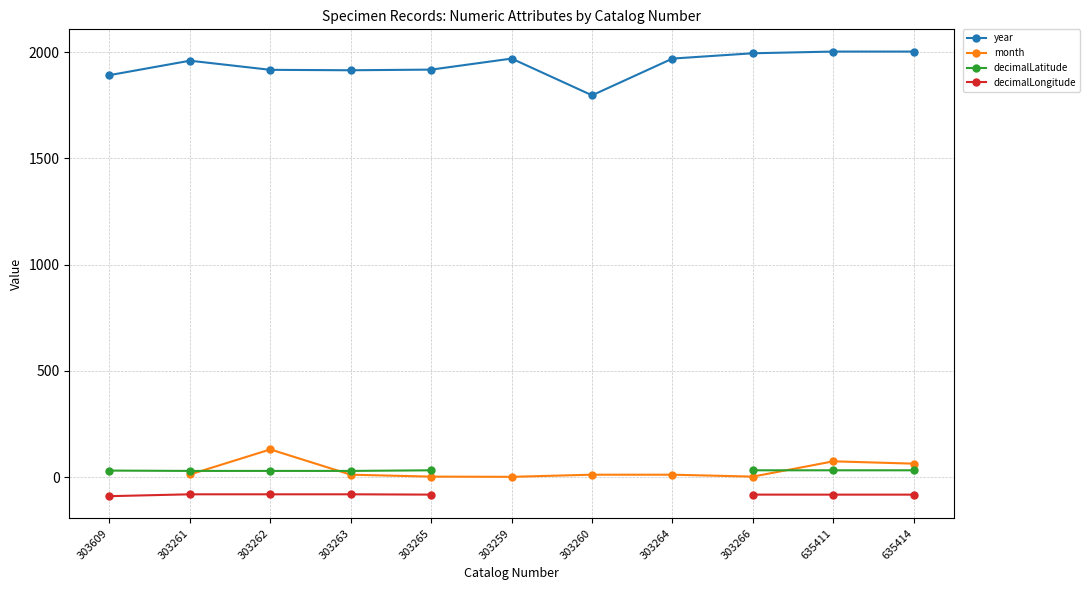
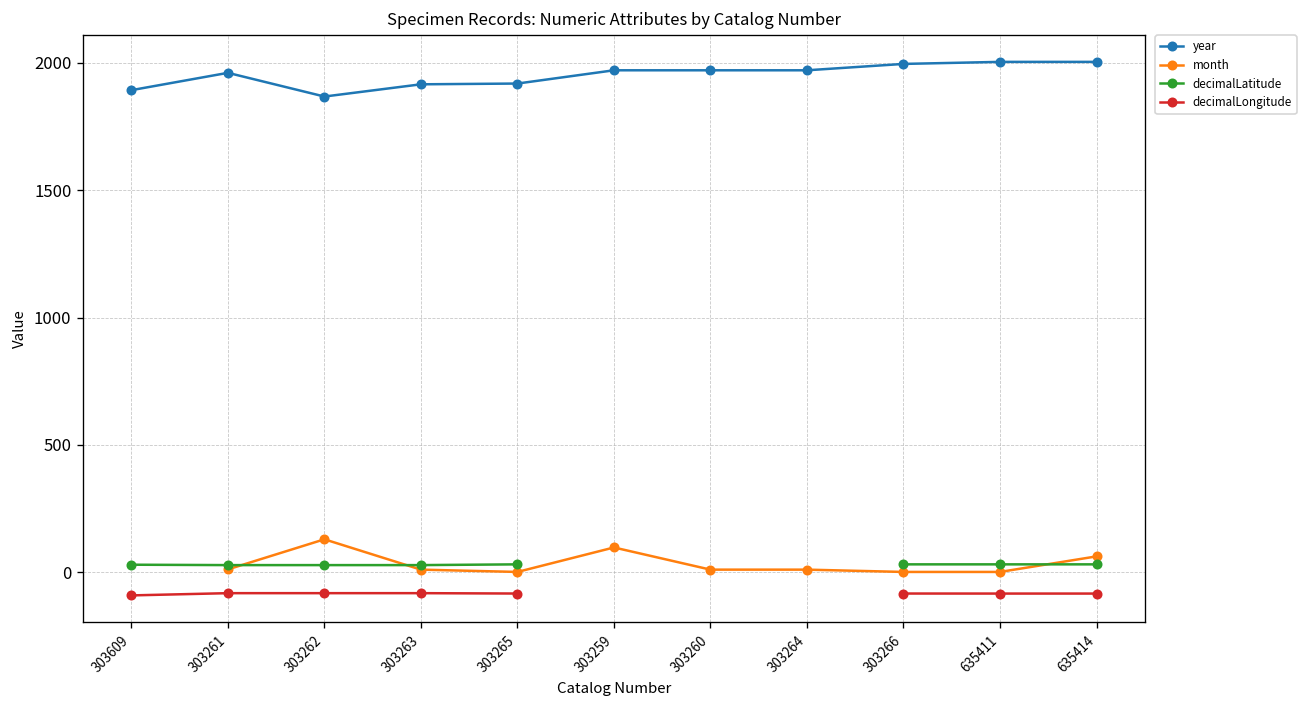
year, 303262: 1920 -> 1870
month, 303259: 0 -> 100
year, 303260: 1800 -> 1970
month, 635411: 70 -> 0
